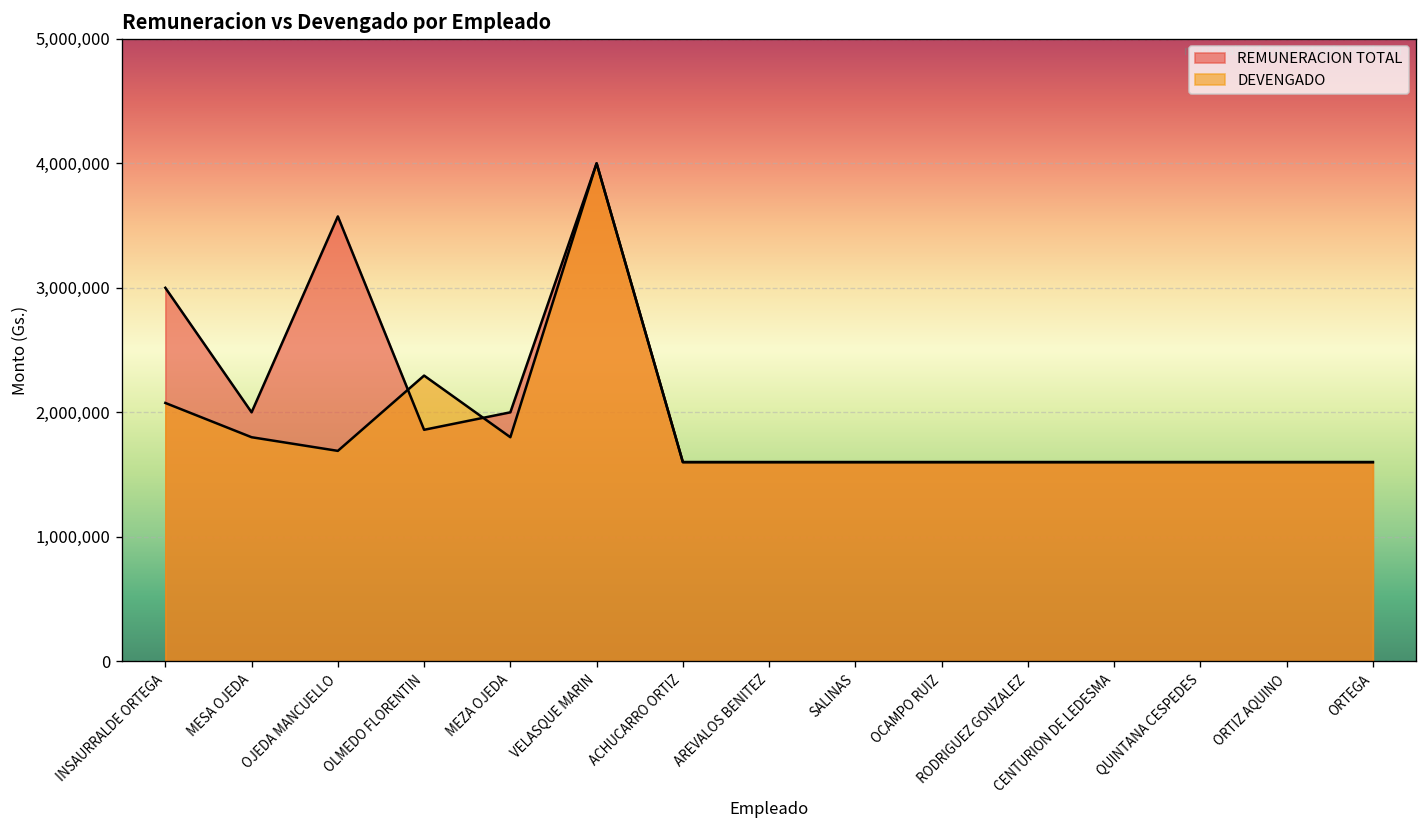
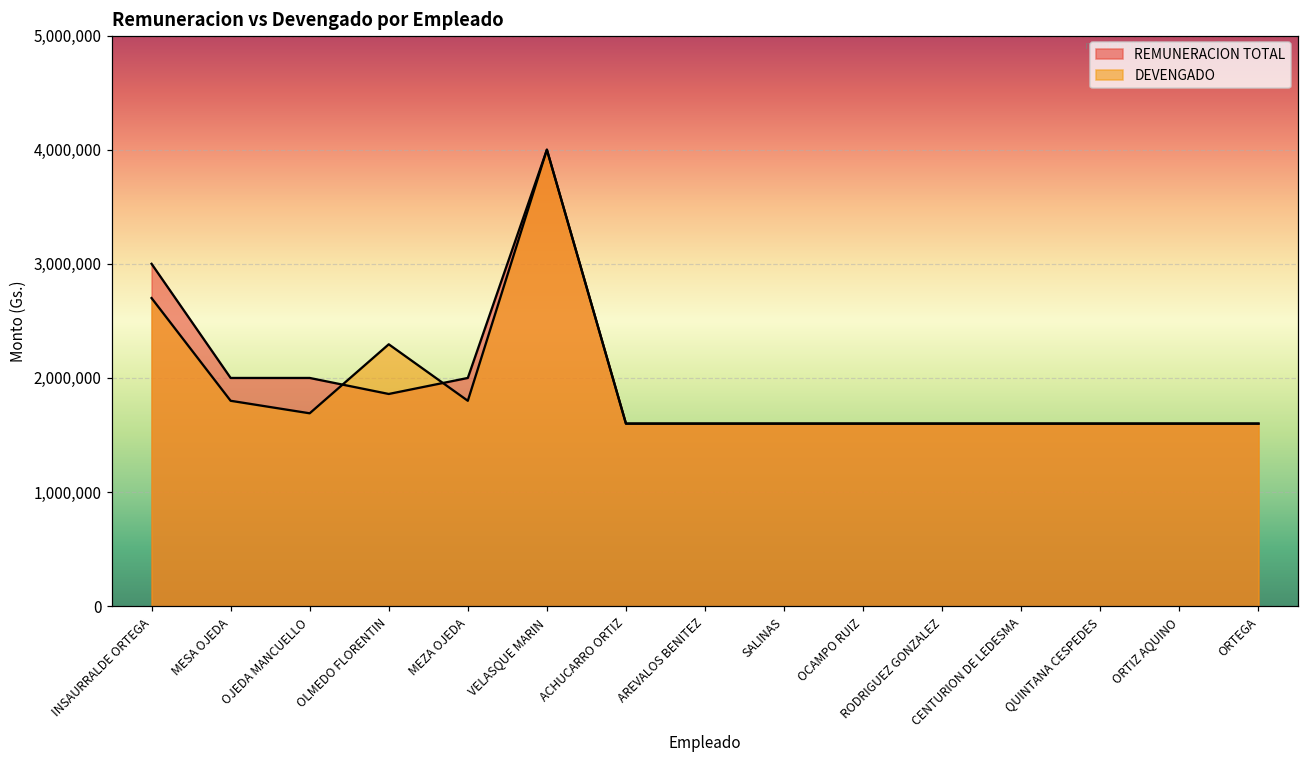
DEVENGADO, INSAURRALDE ORTEGA: 2,080,000 -> 2,700,000
REMUNERACION TOTAL, OJEDA MANCUELLO: 3,570,000 -> 2,000,000
